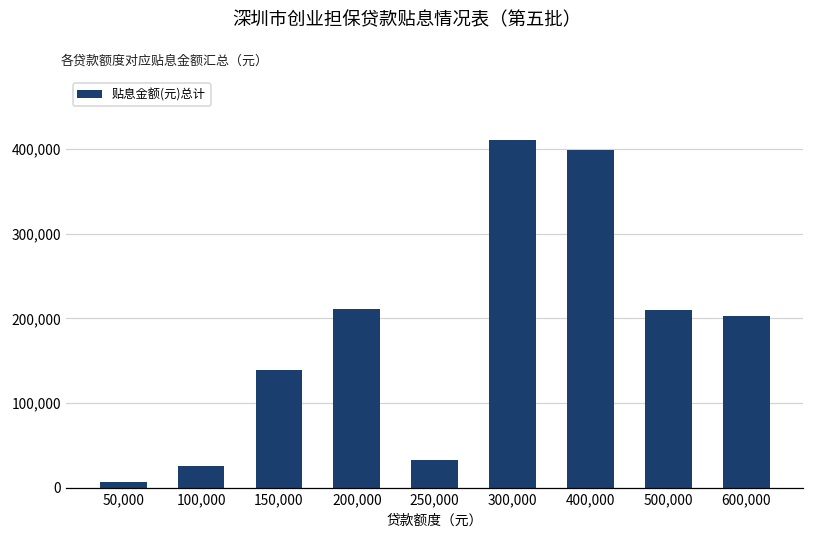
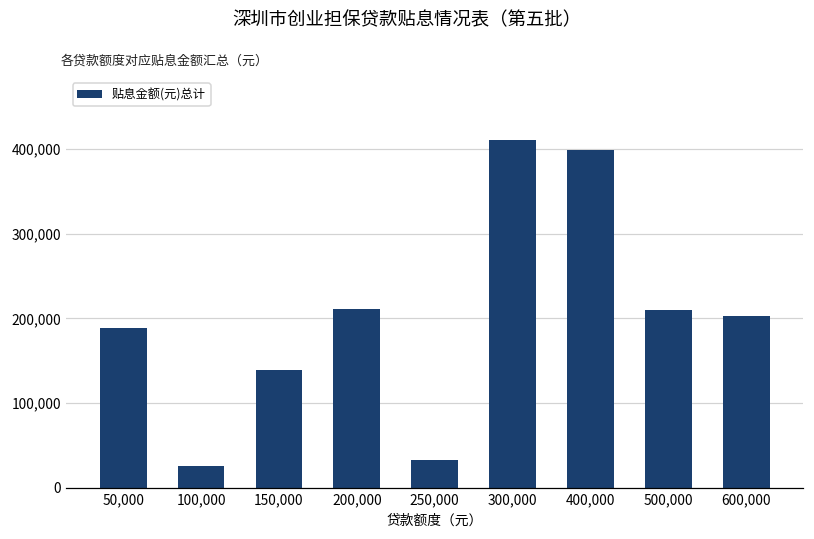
50,000: 10,000 -> 190,000
